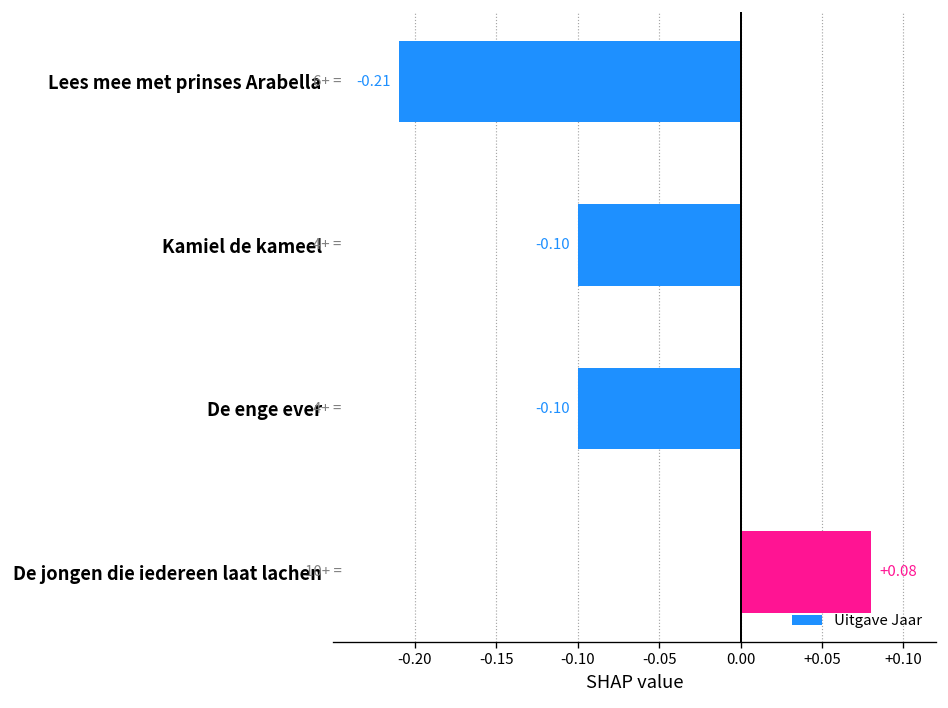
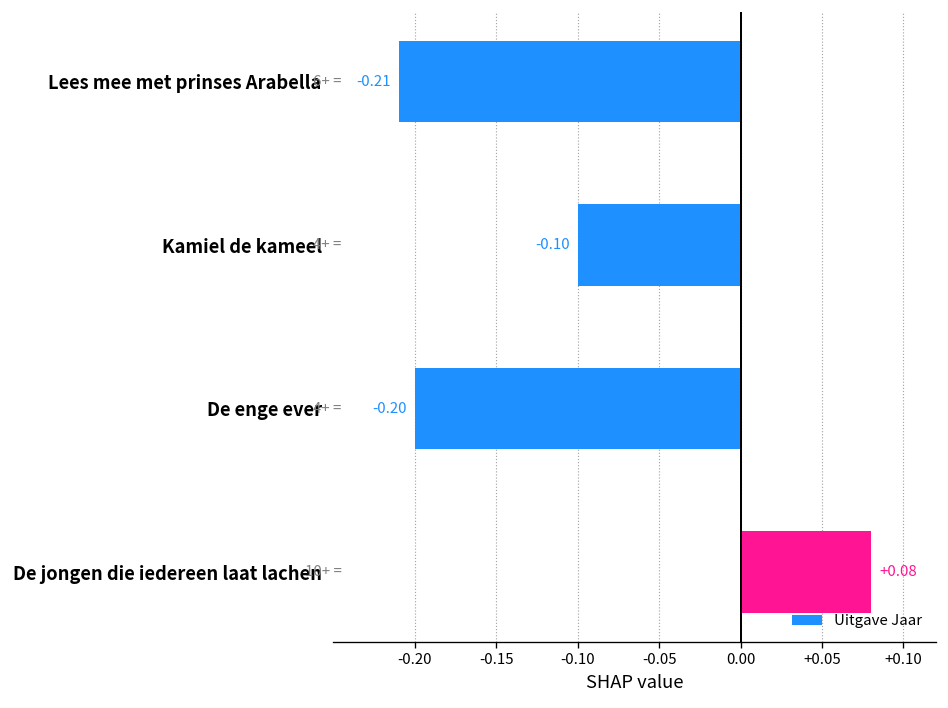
De enge ever: -0.10 -> -0.20
